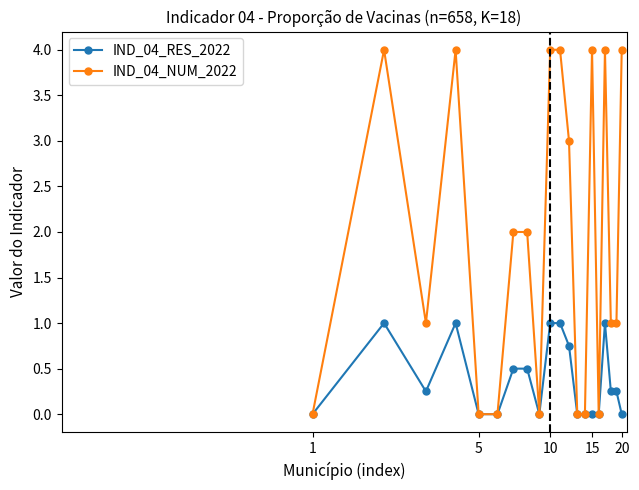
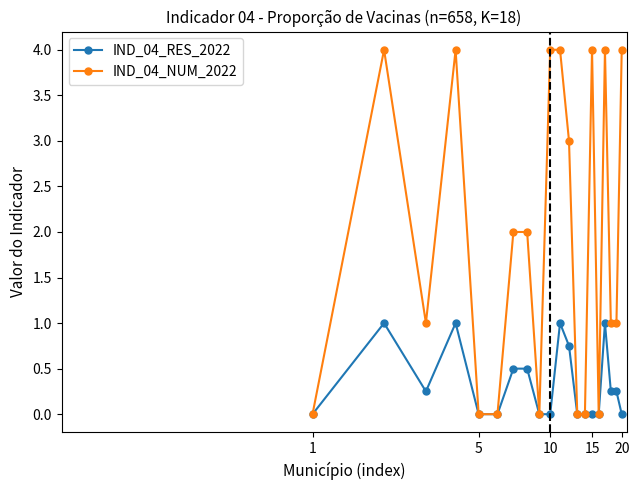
IND_04_RES_2022, 10: 1 -> 0
